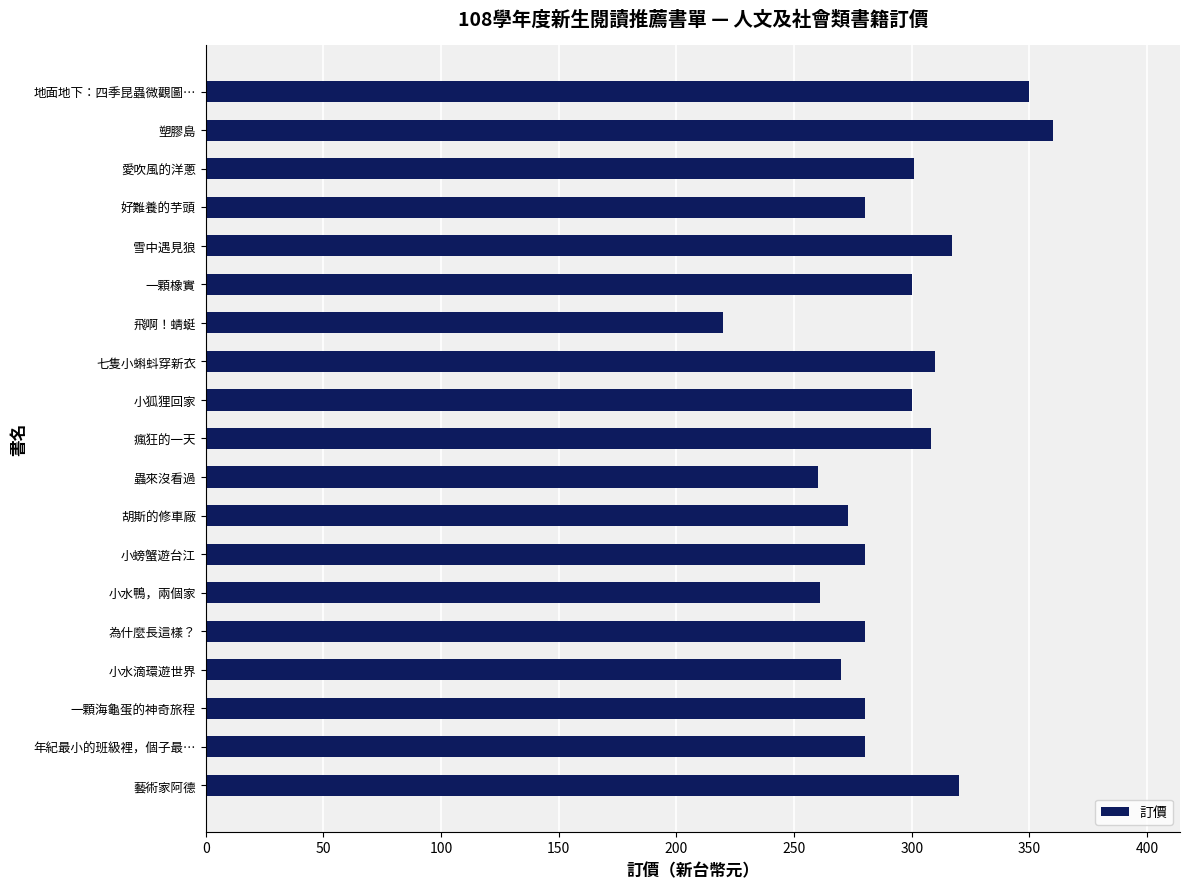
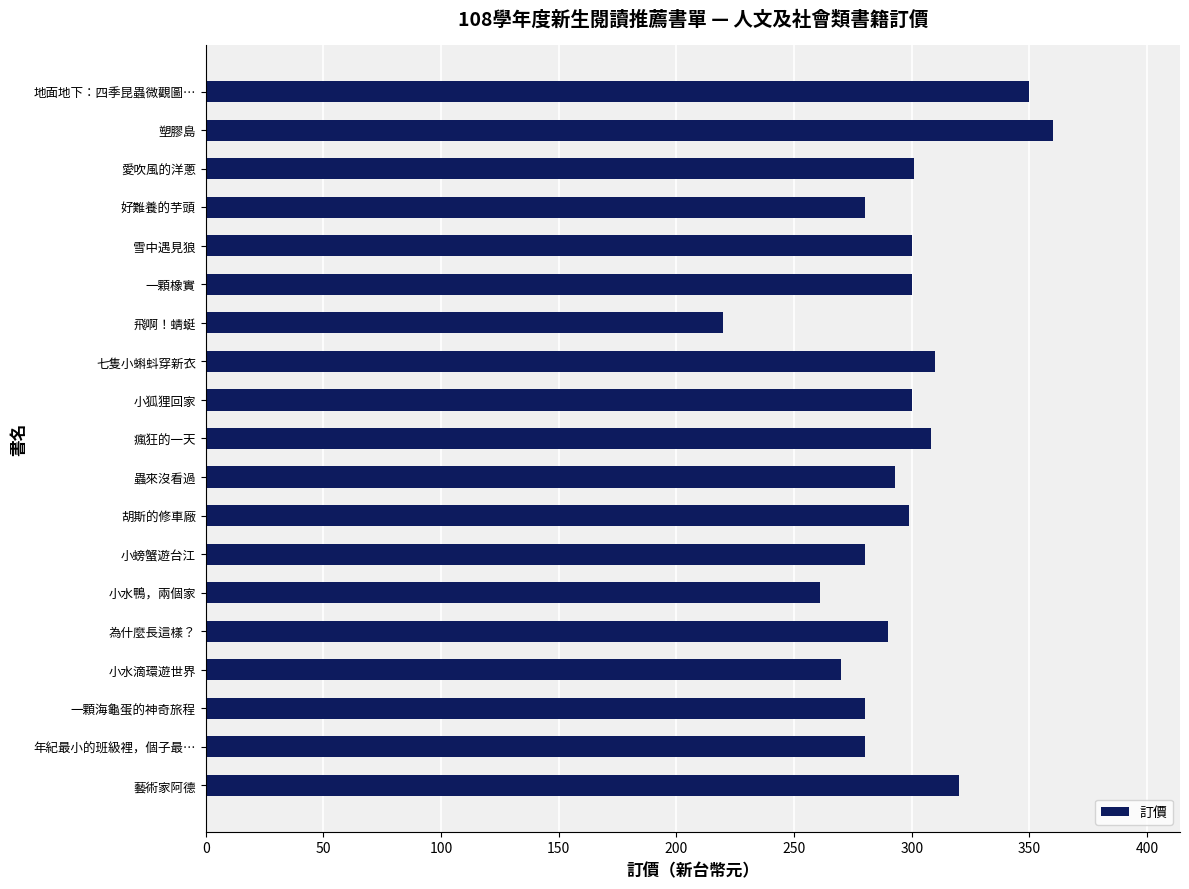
雪中遇見狼: 317 -> 300
蟲來沒看過: 260 -> 293
胡斯的修車廠: 273 -> 299
為什麼長這樣？: 280 -> 290
